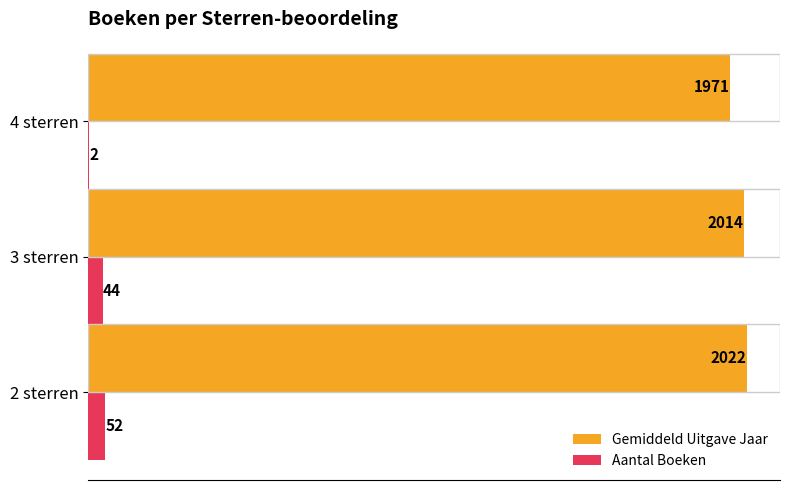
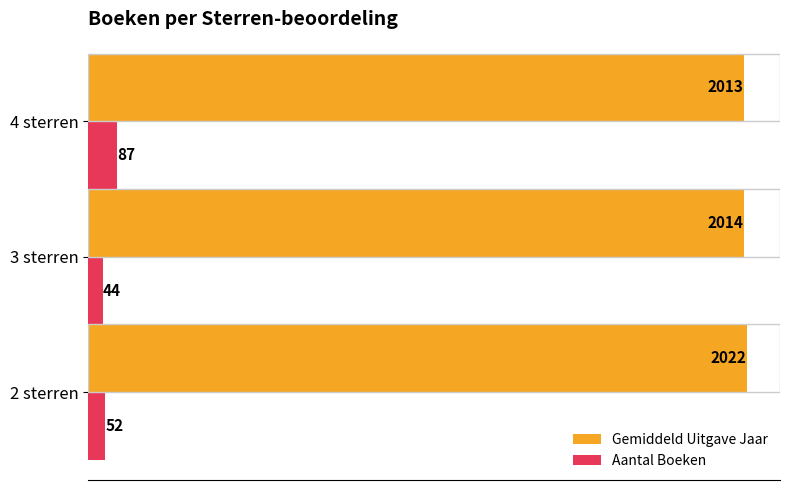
Gemiddeld Uitgave Jaar, 4 sterren: 1971 -> 2013
Aantal Boeken, 4 sterren: 2 -> 87
